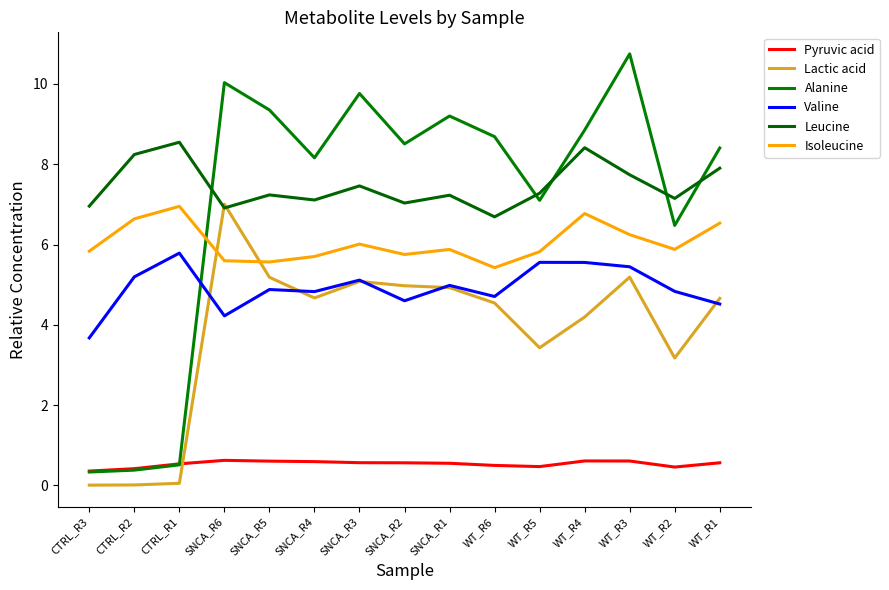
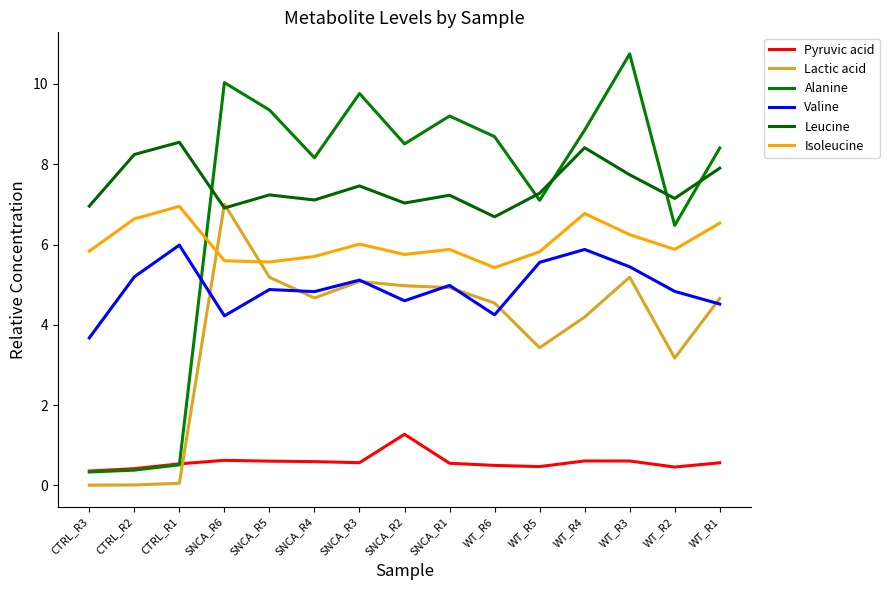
Valine, CTRL_R1: 5.8 -> 6.0
Pyruvic acid, SNCA_R2: 0.6 -> 1.3
Valine, WT_R6: 4.7 -> 4.2
Valine, WT_R4: 5.6 -> 5.9
